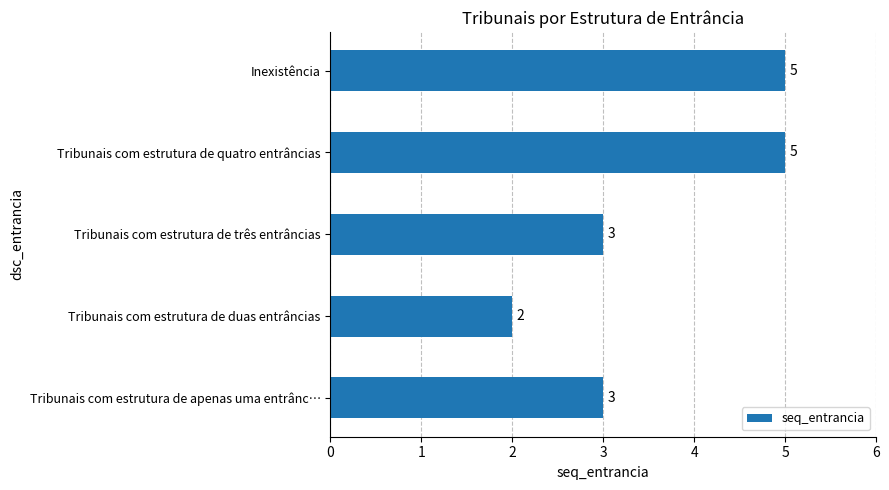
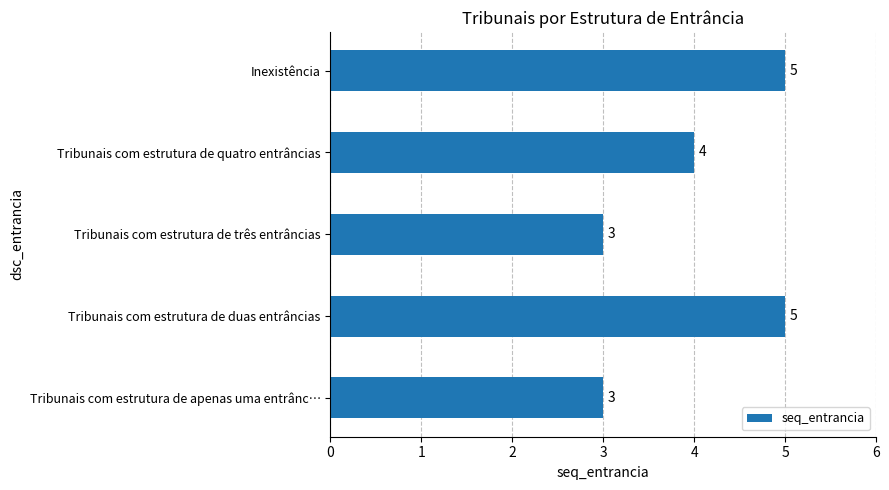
Tribunais com estrutura de quatro entrâncias: 5 -> 4
Tribunais com estrutura de duas entrâncias: 2 -> 5
